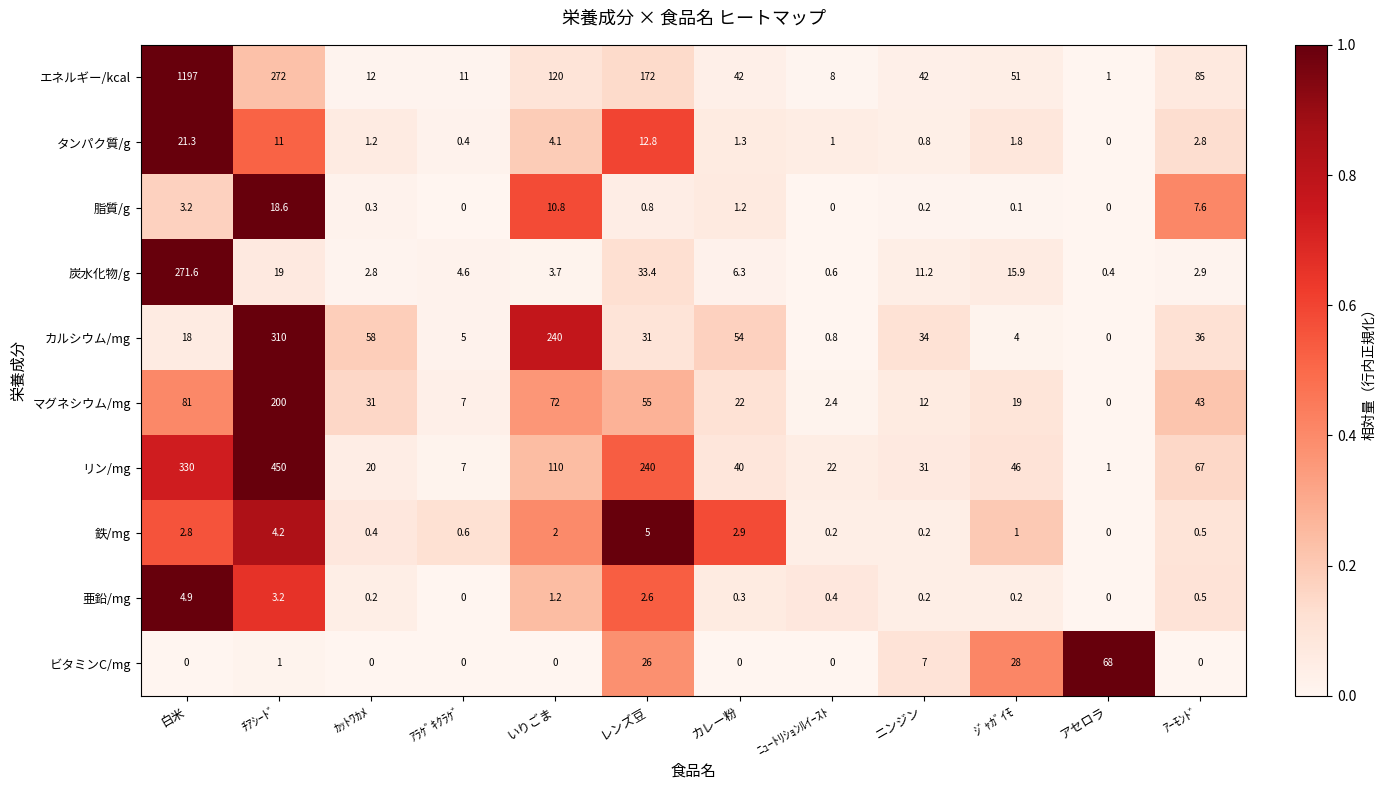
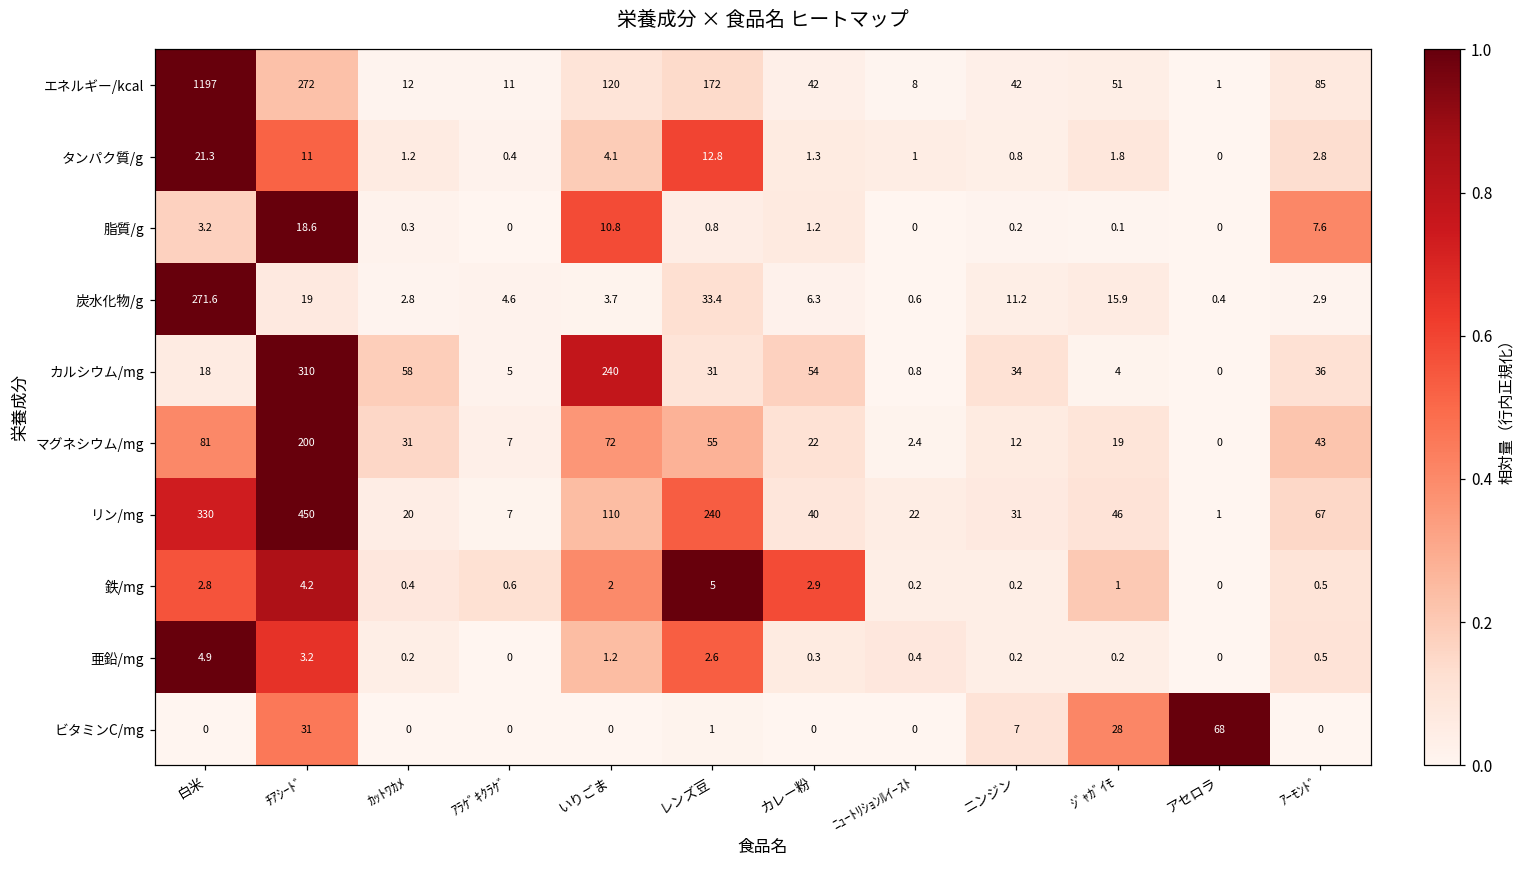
ビタミンC/mg, ﾁｱｼｰﾄﾞ: 1 -> 31
ビタミンC/mg, レンズ豆: 26 -> 1
